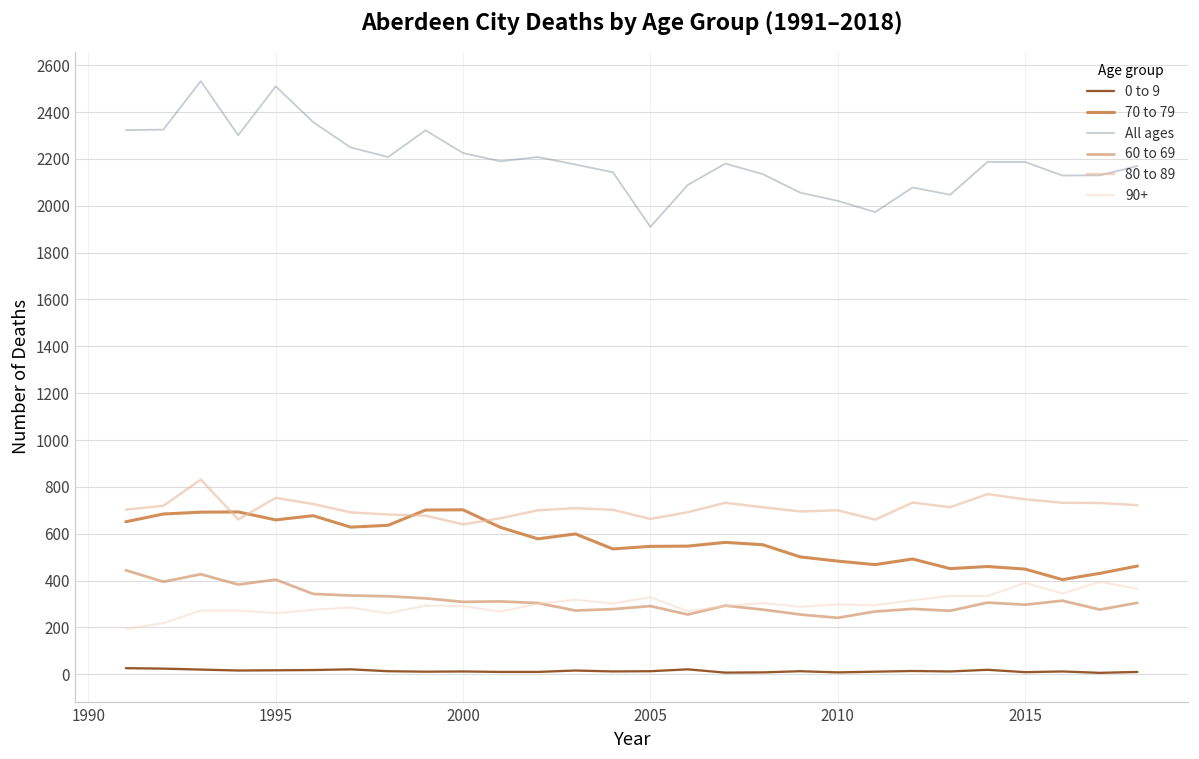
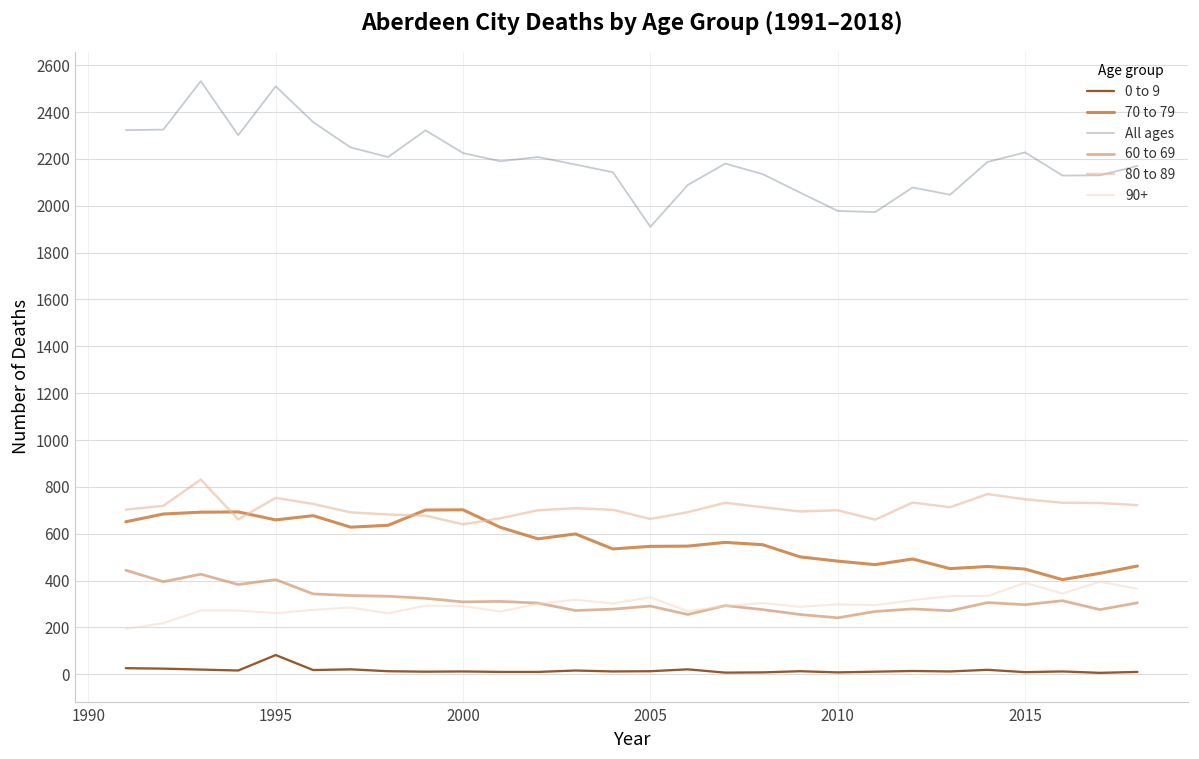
0 to 9, 1995: 20 -> 80
All ages, 2010: 2020 -> 1980
All ages, 2015: 2190 -> 2230
